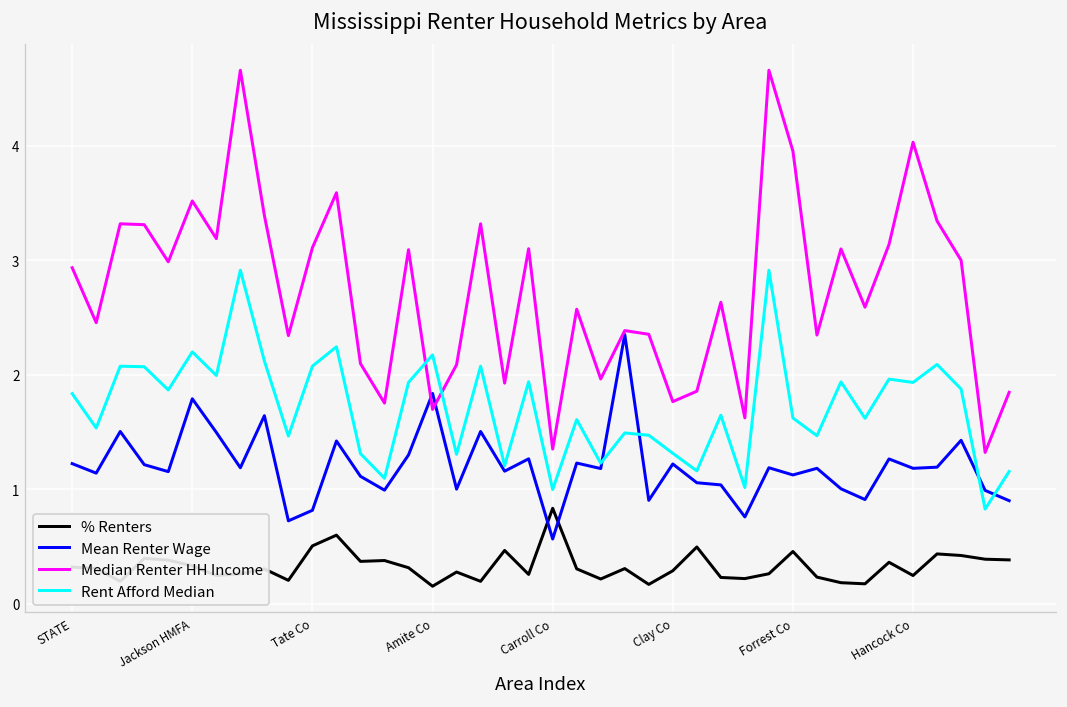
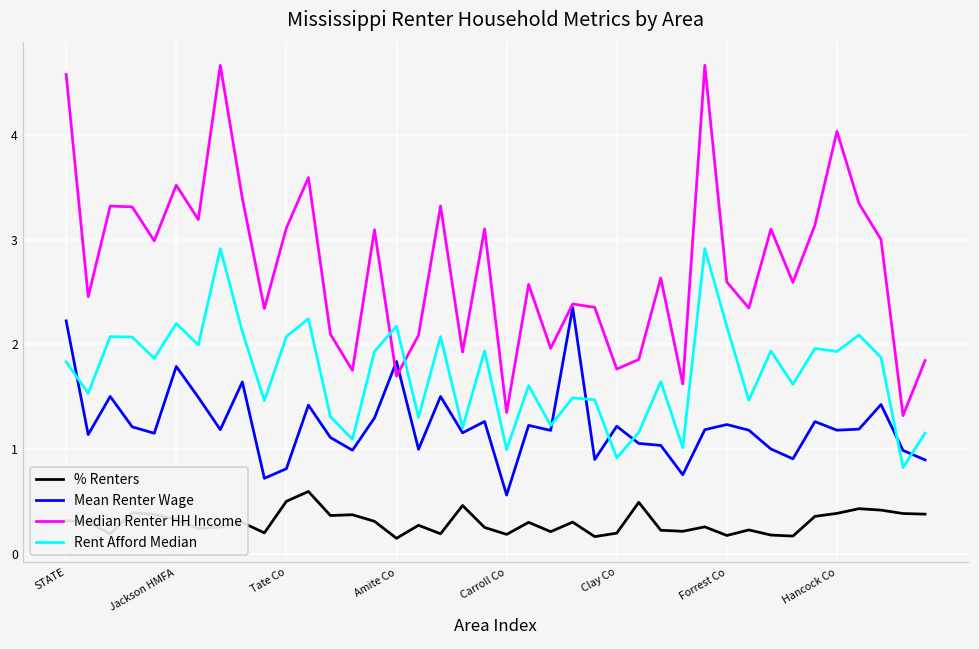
Mean Renter Wage, STATE: 1.2 -> 2.2
Median Renter HH Income, STATE: 2.9 -> 4.6
% Renters, Carroll Co: 0.8 -> 0.2
% Renters, Clay Co: 0.3 -> 0.2
Rent Afford Median, Clay Co: 1.3 -> 0.9
% Renters, Forrest Co: 0.5 -> 0.2
Mean Renter Wage, Forrest Co: 1.1 -> 1.2
Median Renter HH Income, Forrest Co: 4.0 -> 2.6
Rent Afford Median, Forrest Co: 1.6 -> 2.2
% Renters, Hancock Co: 0.2 -> 0.4
